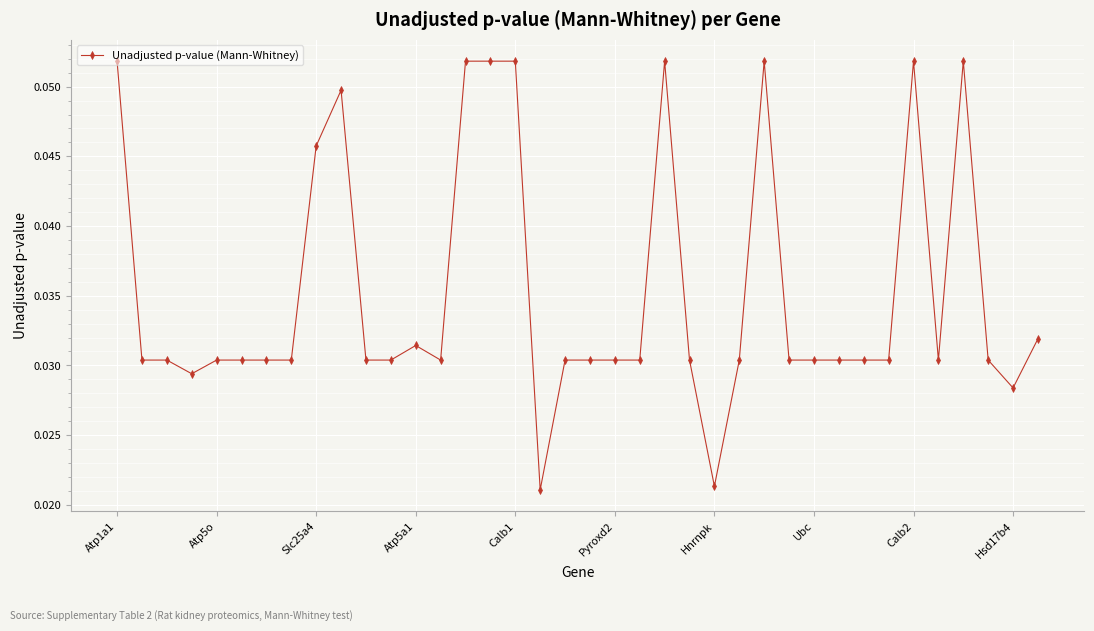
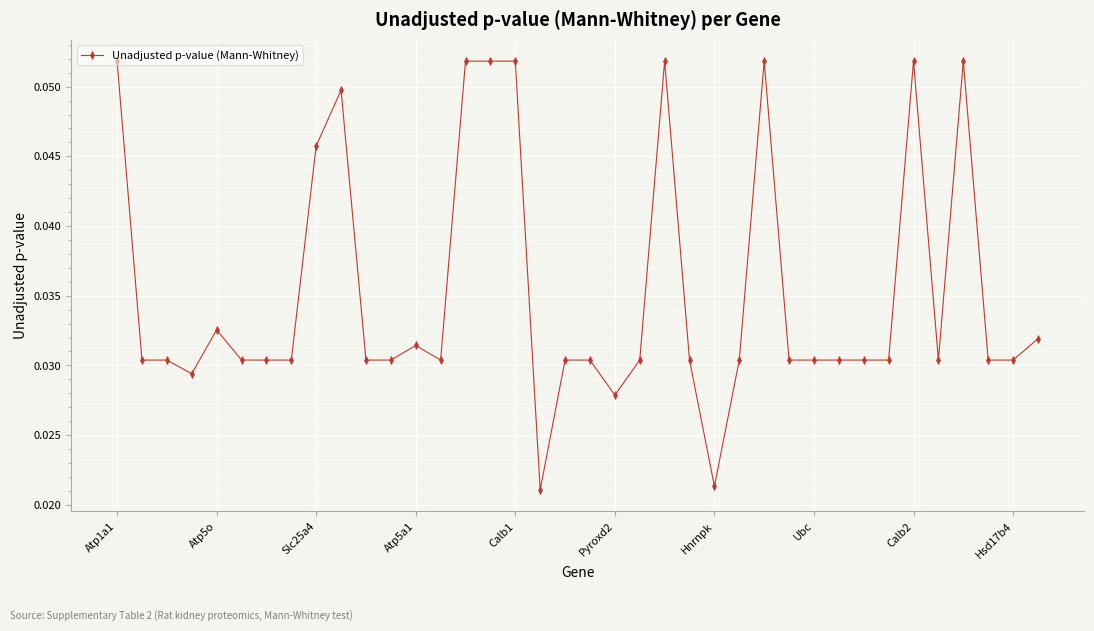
Atp5o: 0.0304 -> 0.0326
Pyroxd2: 0.0304 -> 0.0279
Hsd17b4: 0.0284 -> 0.0304
